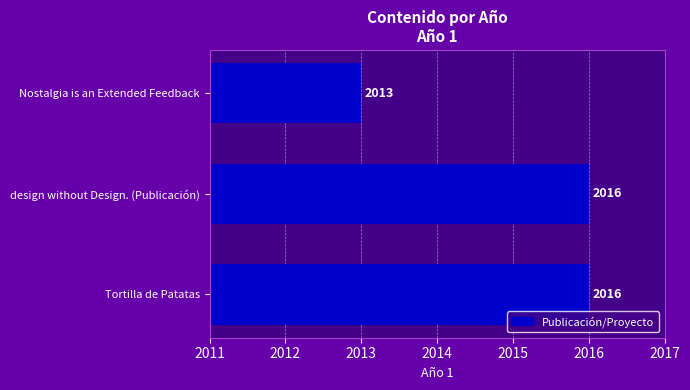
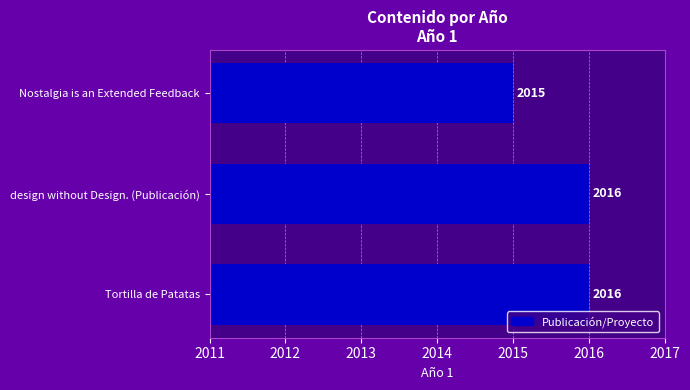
Nostalgia is an Extended Feedback: 2013 -> 2015
